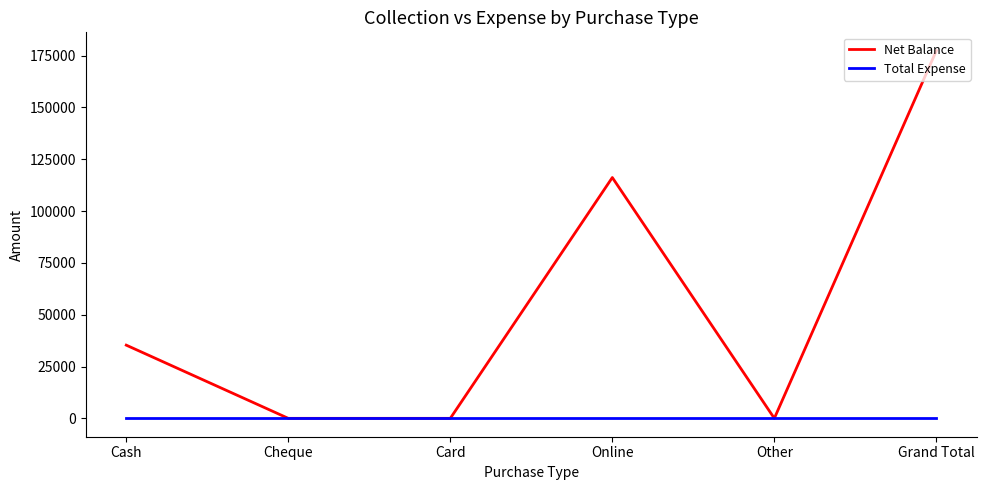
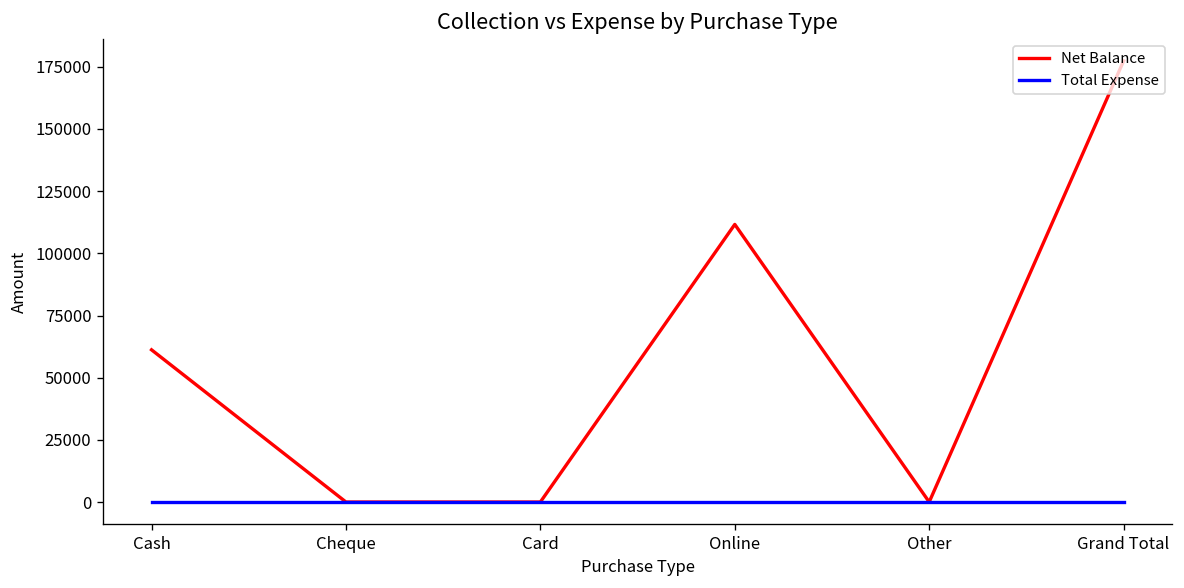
Net Balance, Cash: 35000 -> 61000
Net Balance, Online: 116000 -> 112000
